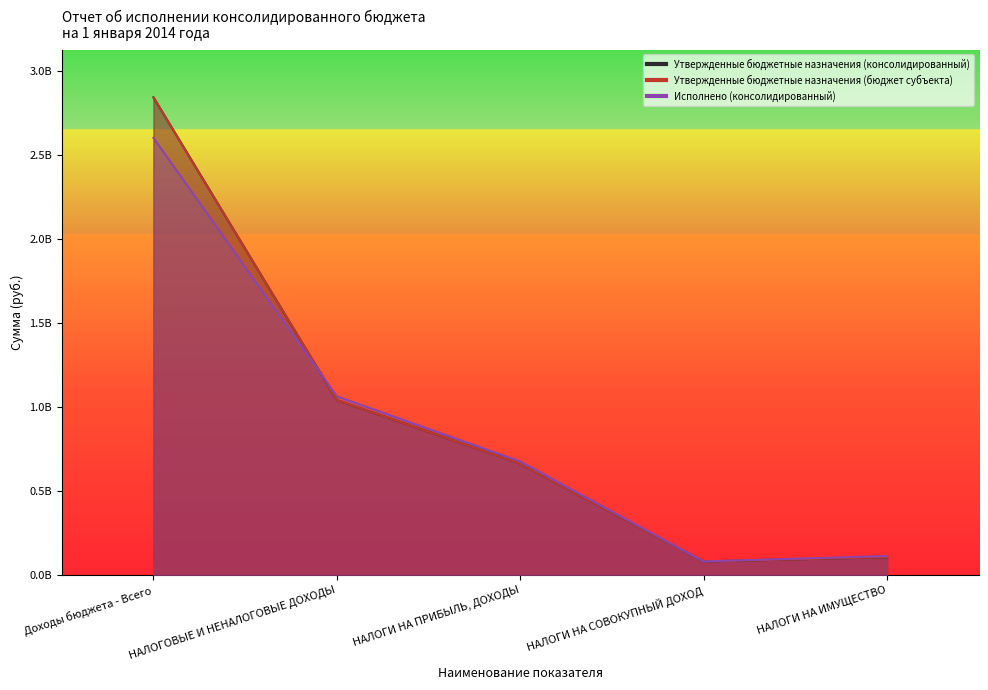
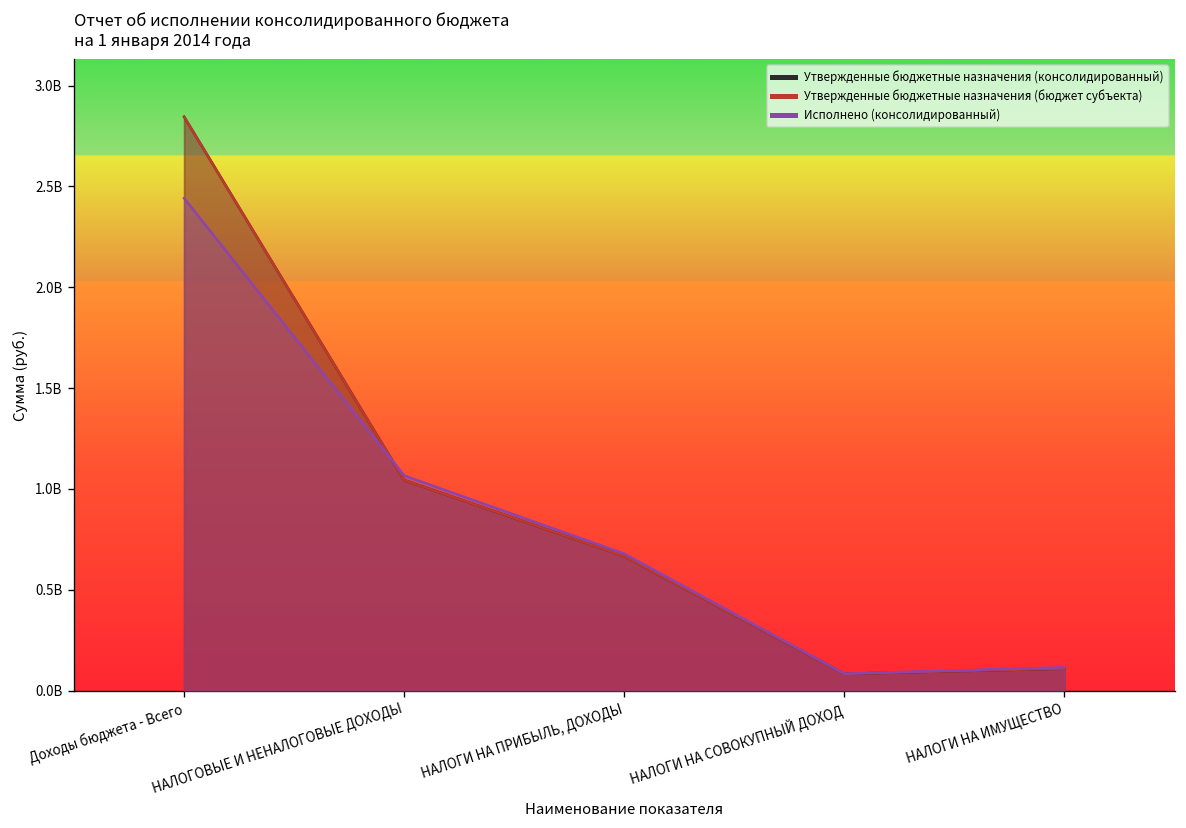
Исполнено (консолидированный), Доходы бюджета - Всего: 2600000000 -> 2440000000
